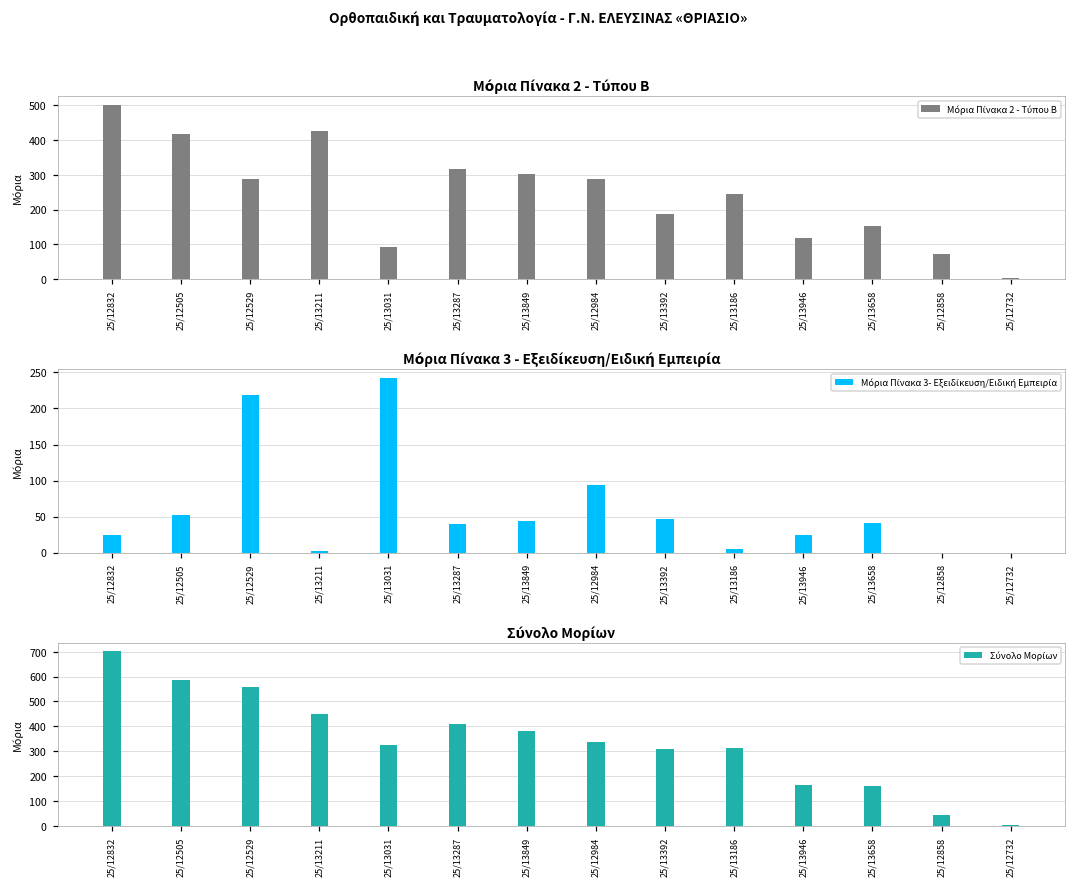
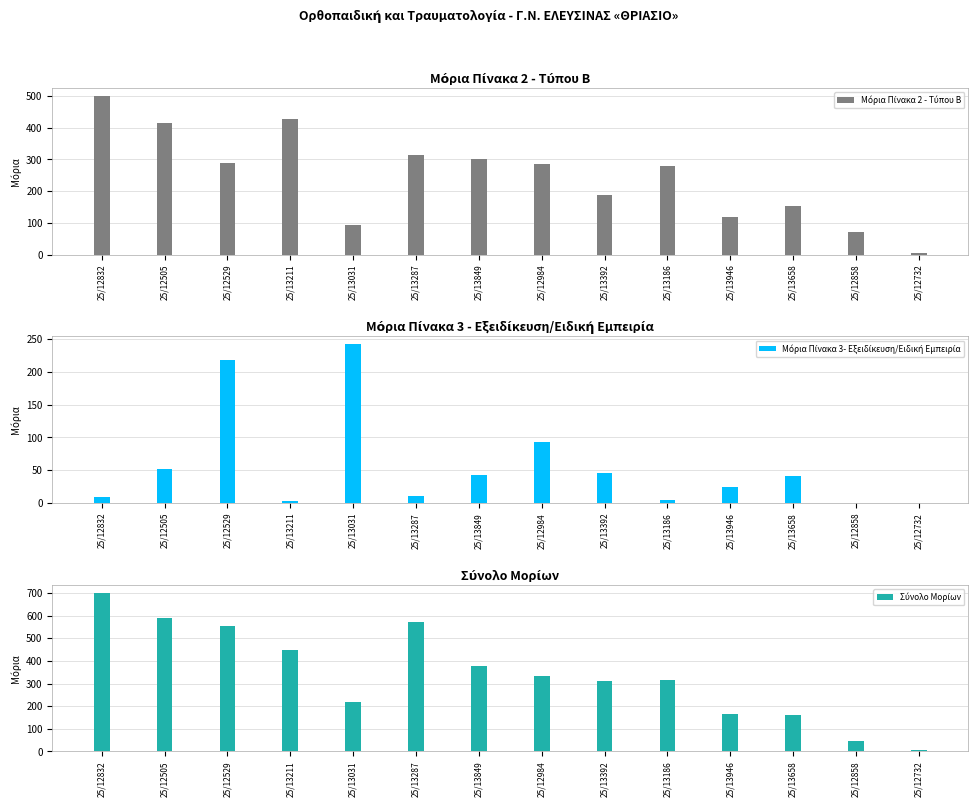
Μόρια Πίνακα 2 - Τύπου Β, 25/13186: 250 -> 280
Μόρια Πίνακα 3 - Εξειδίκευση/Ειδική Εμπειρία, 25/12832: 30 -> 10
Μόρια Πίνακα 3 - Εξειδίκευση/Ειδική Εμπειρία, 25/13287: 40 -> 10
Σύνολο Μορίων, 25/13031: 330 -> 220
Σύνολο Μορίων, 25/13287: 410 -> 570
